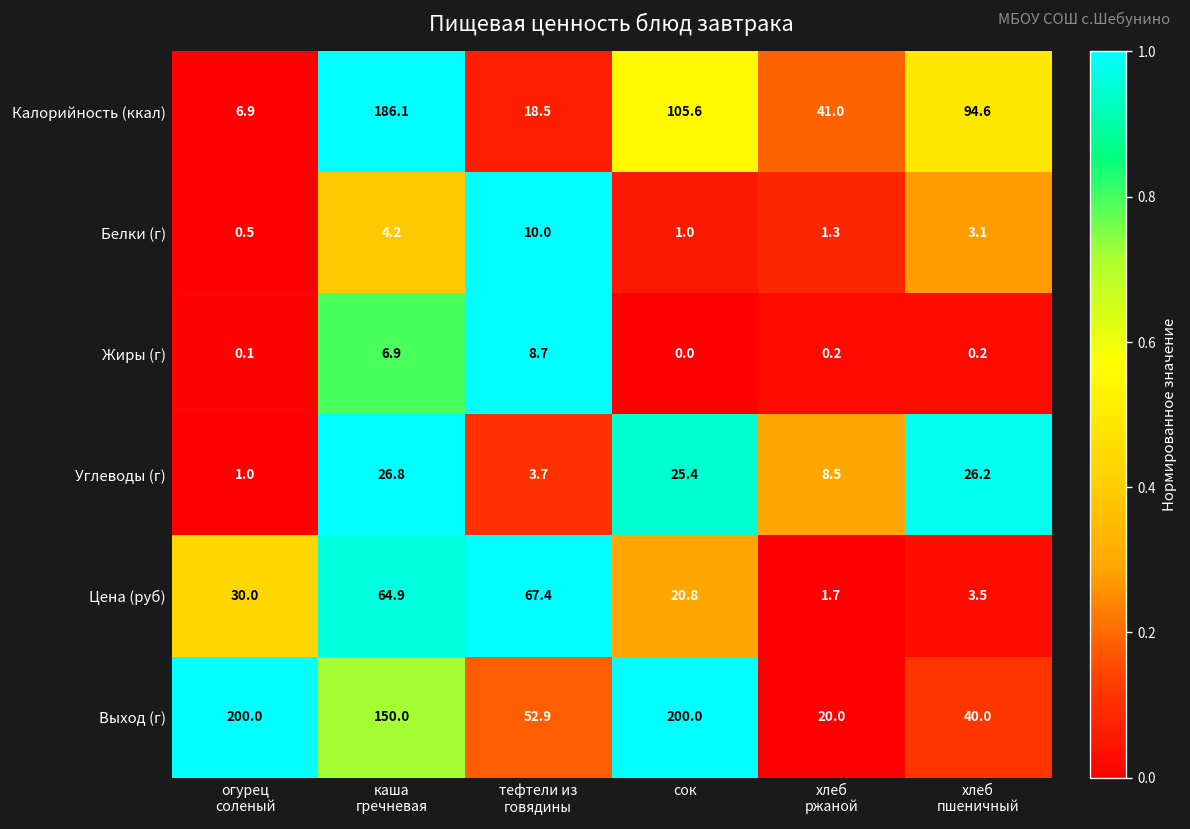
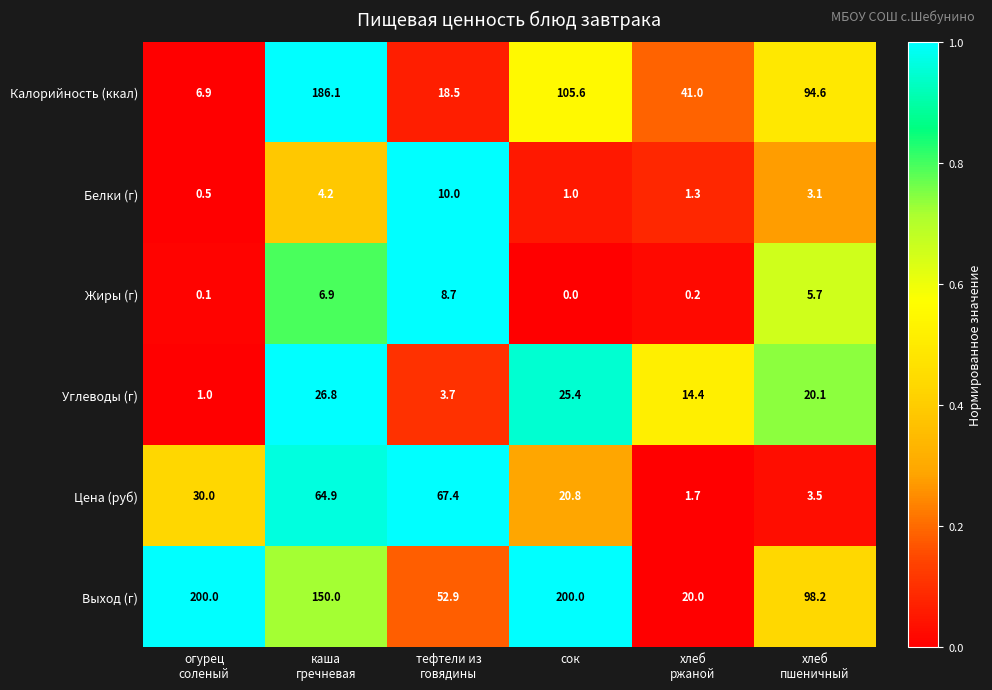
Жиры (г), хлеб пшеничный: 0.2 -> 5.7
Углеводы (г), хлеб ржаной: 8.5 -> 14.4
Углеводы (г), хлеб пшеничный: 26.2 -> 20.1
Выход (г), хлеб пшеничный: 40.0 -> 98.2
